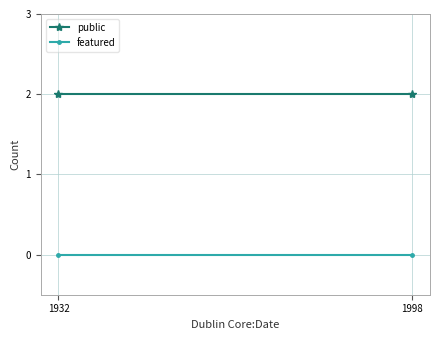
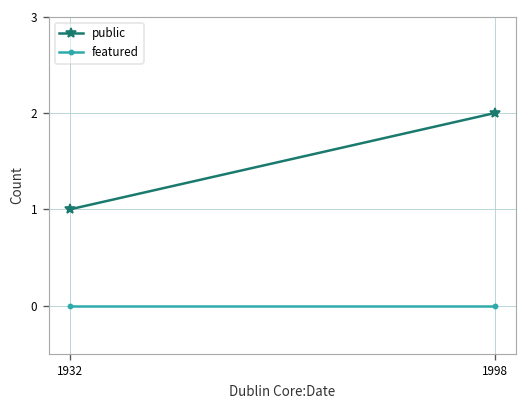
public, 1932: 2 -> 1
